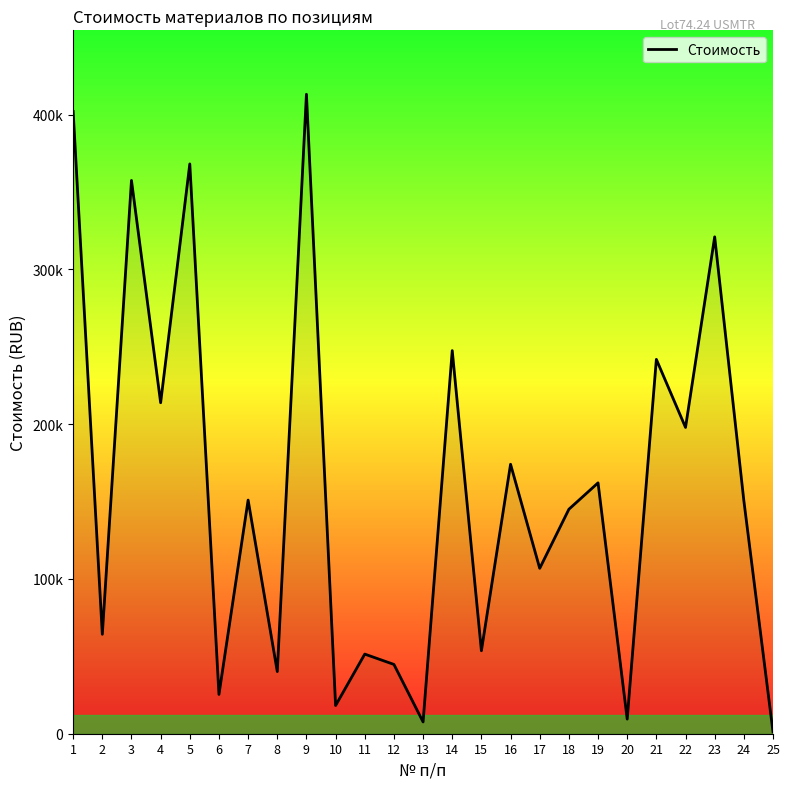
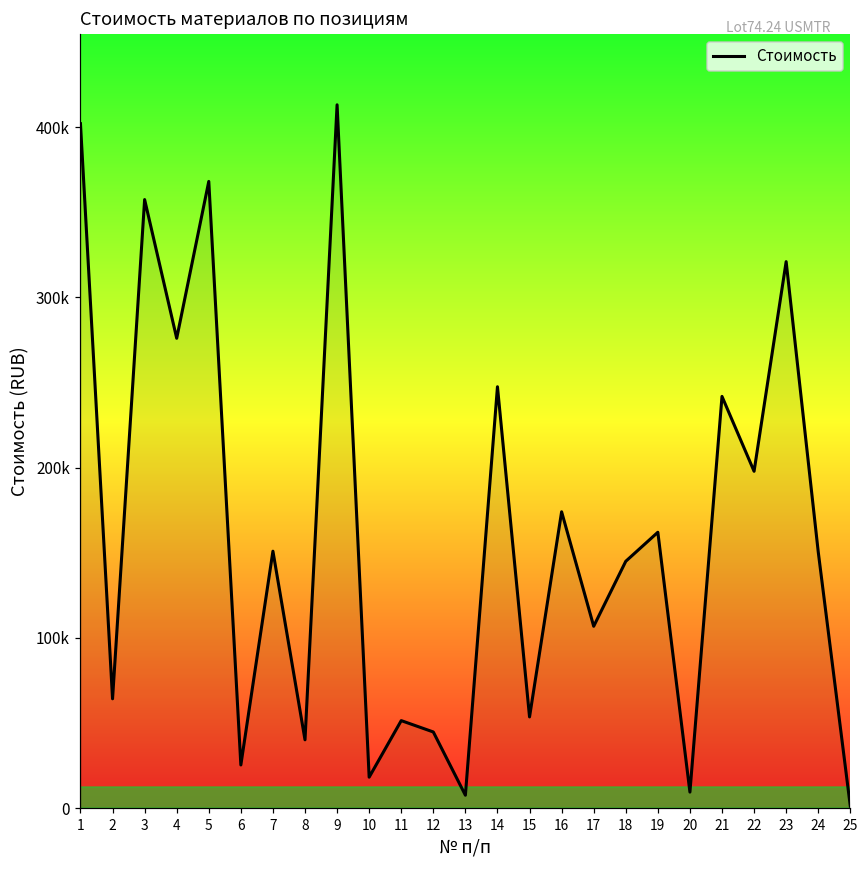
4: 214000 -> 276000
